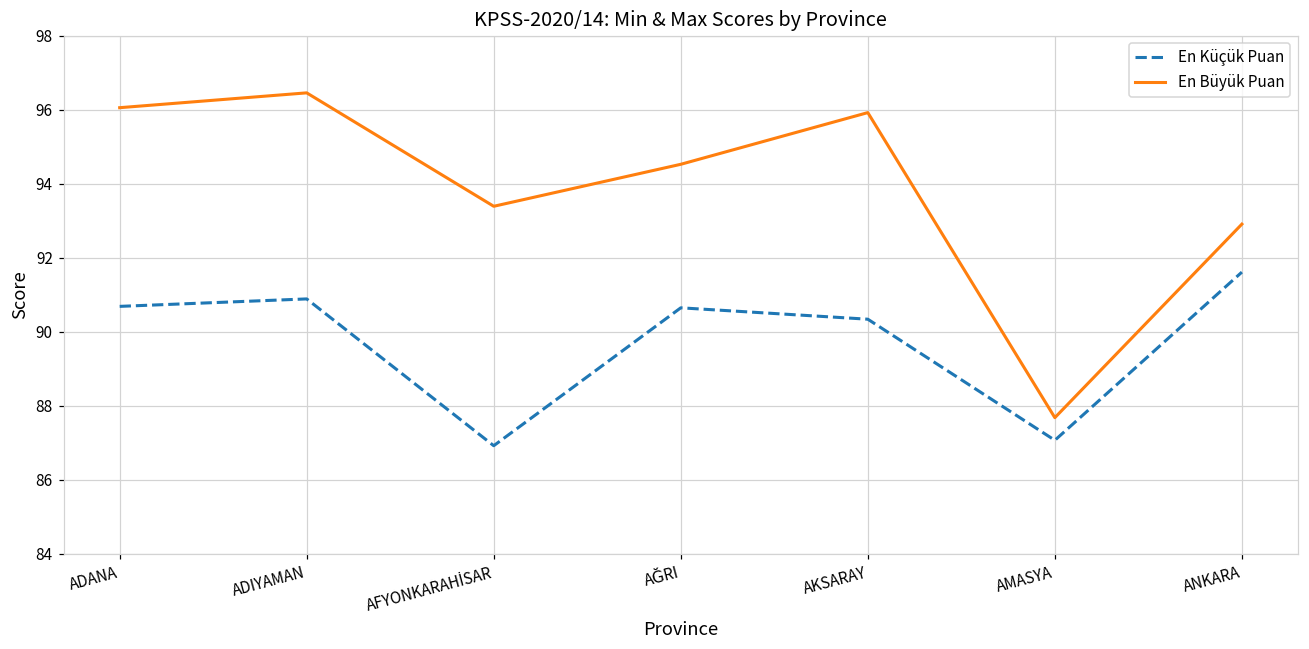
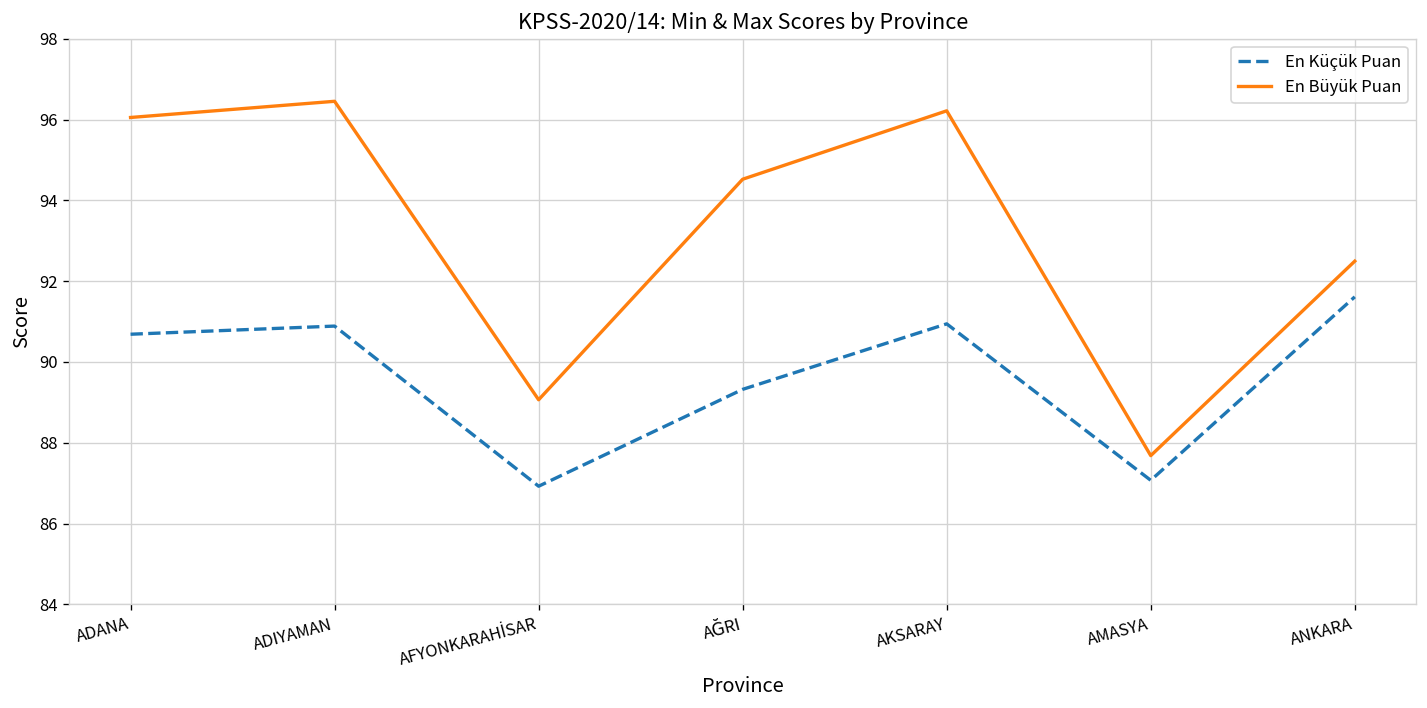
En Büyük Puan, AFYONKARAHİSAR: 93.4 -> 89.1
En Küçük Puan, AĞRI: 90.6 -> 89.3
En Küçük Puan, AKSARAY: 90.3 -> 90.9
En Büyük Puan, AKSARAY: 95.9 -> 96.2
En Büyük Puan, ANKARA: 92.9 -> 92.5
